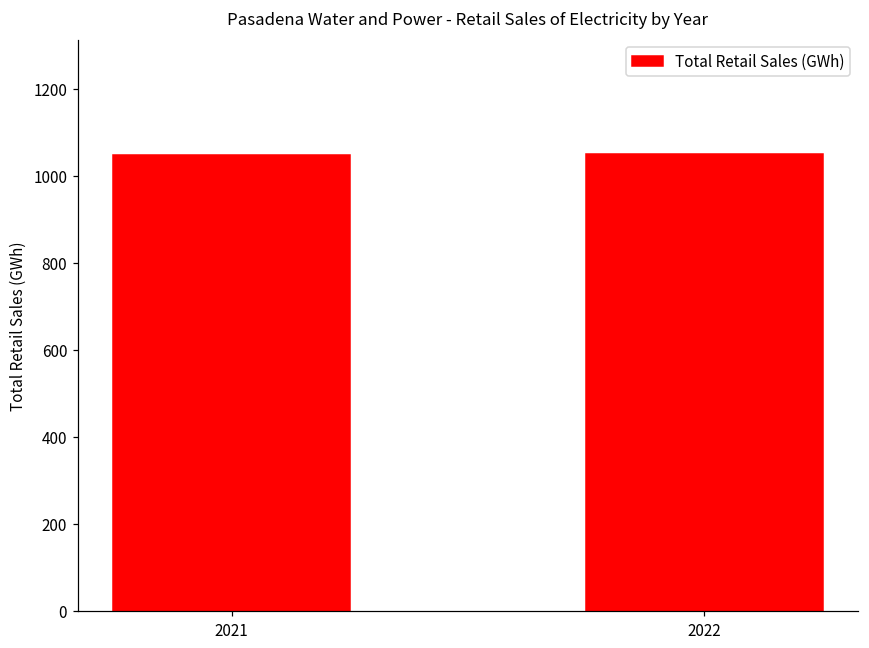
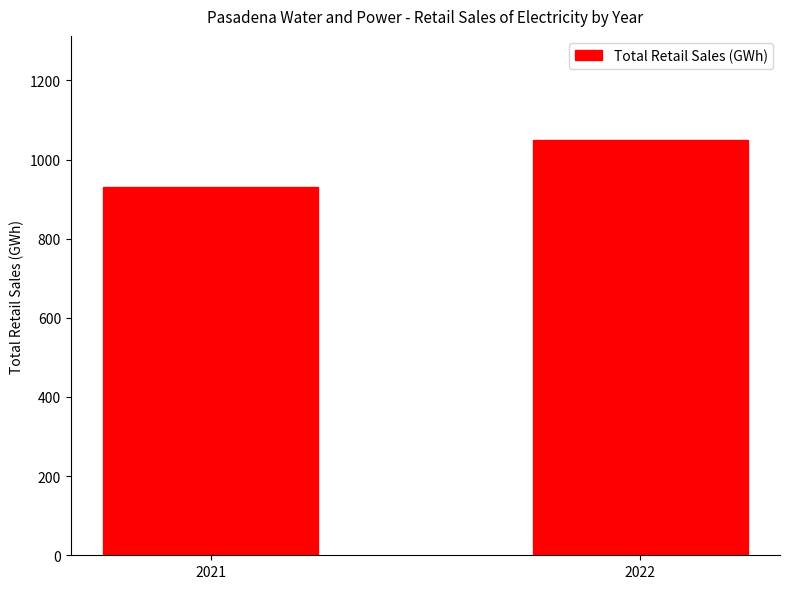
2021: 1050 -> 930
